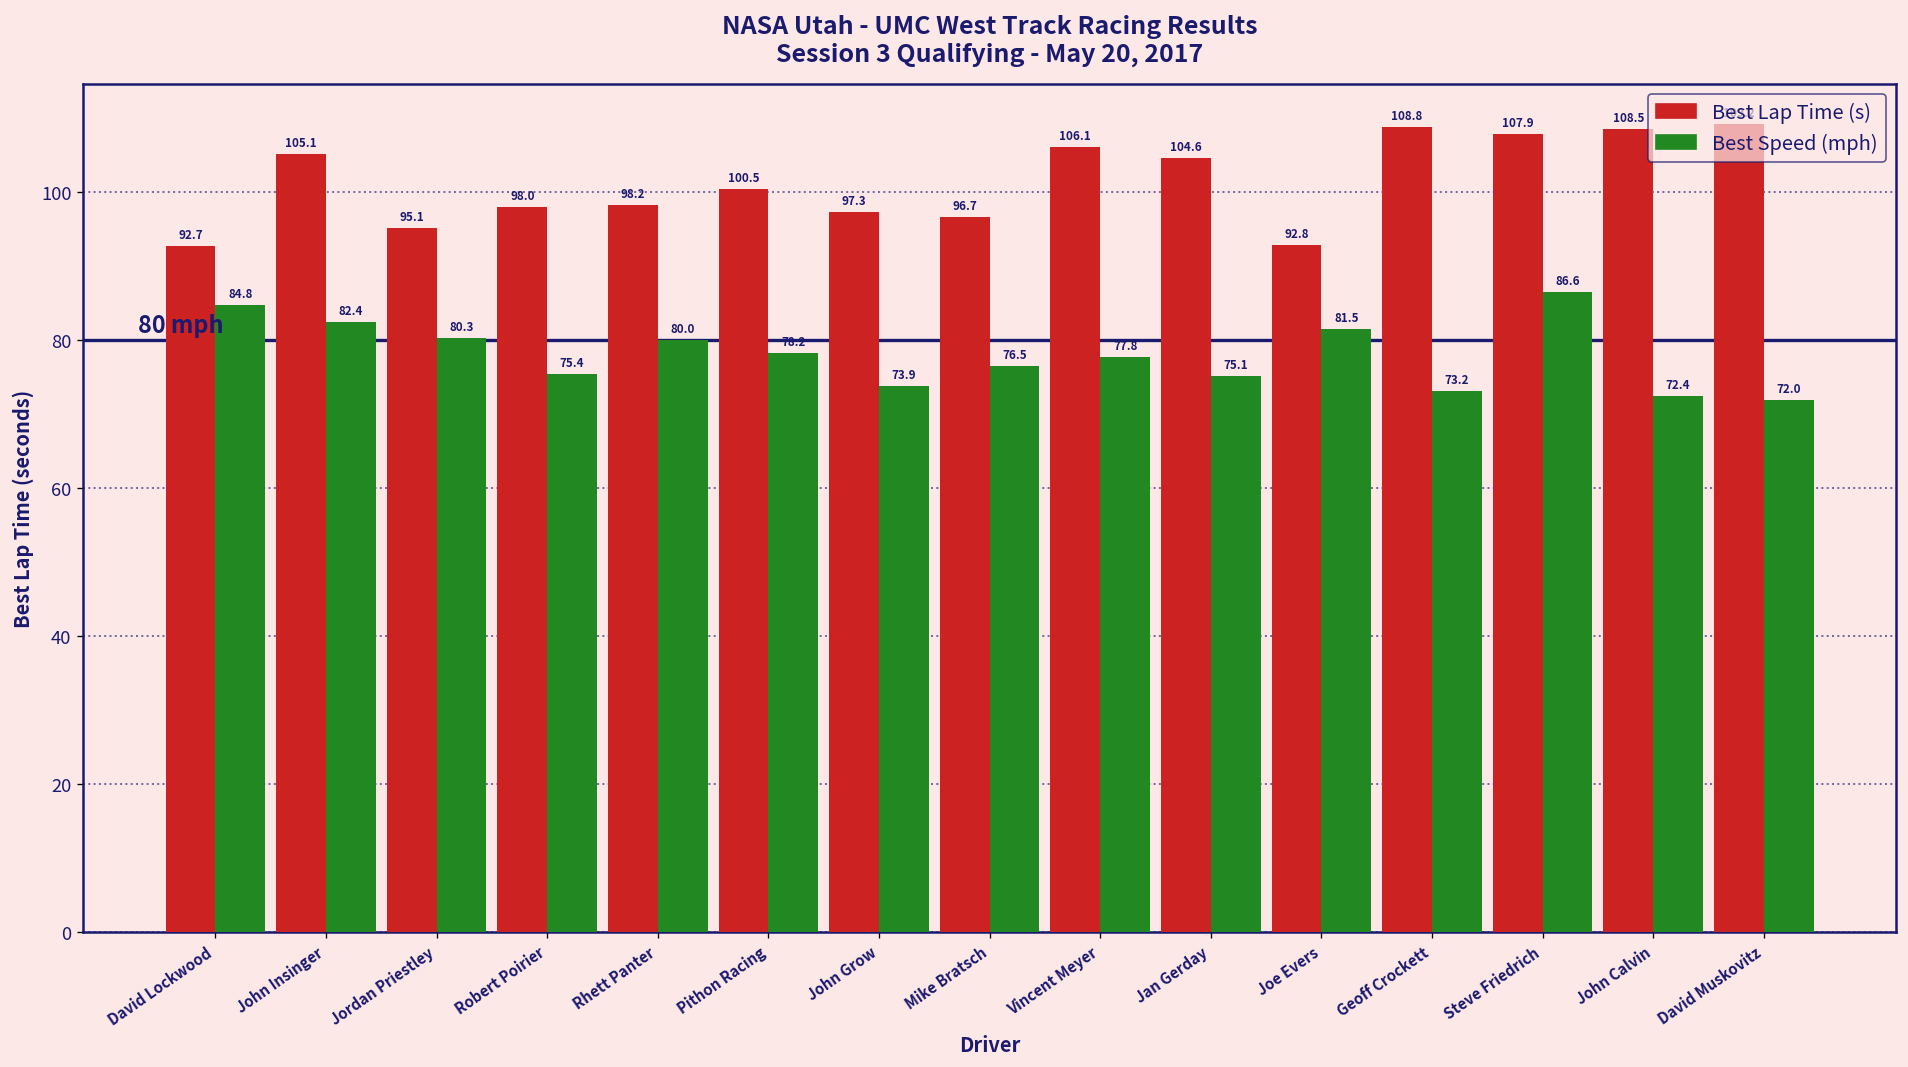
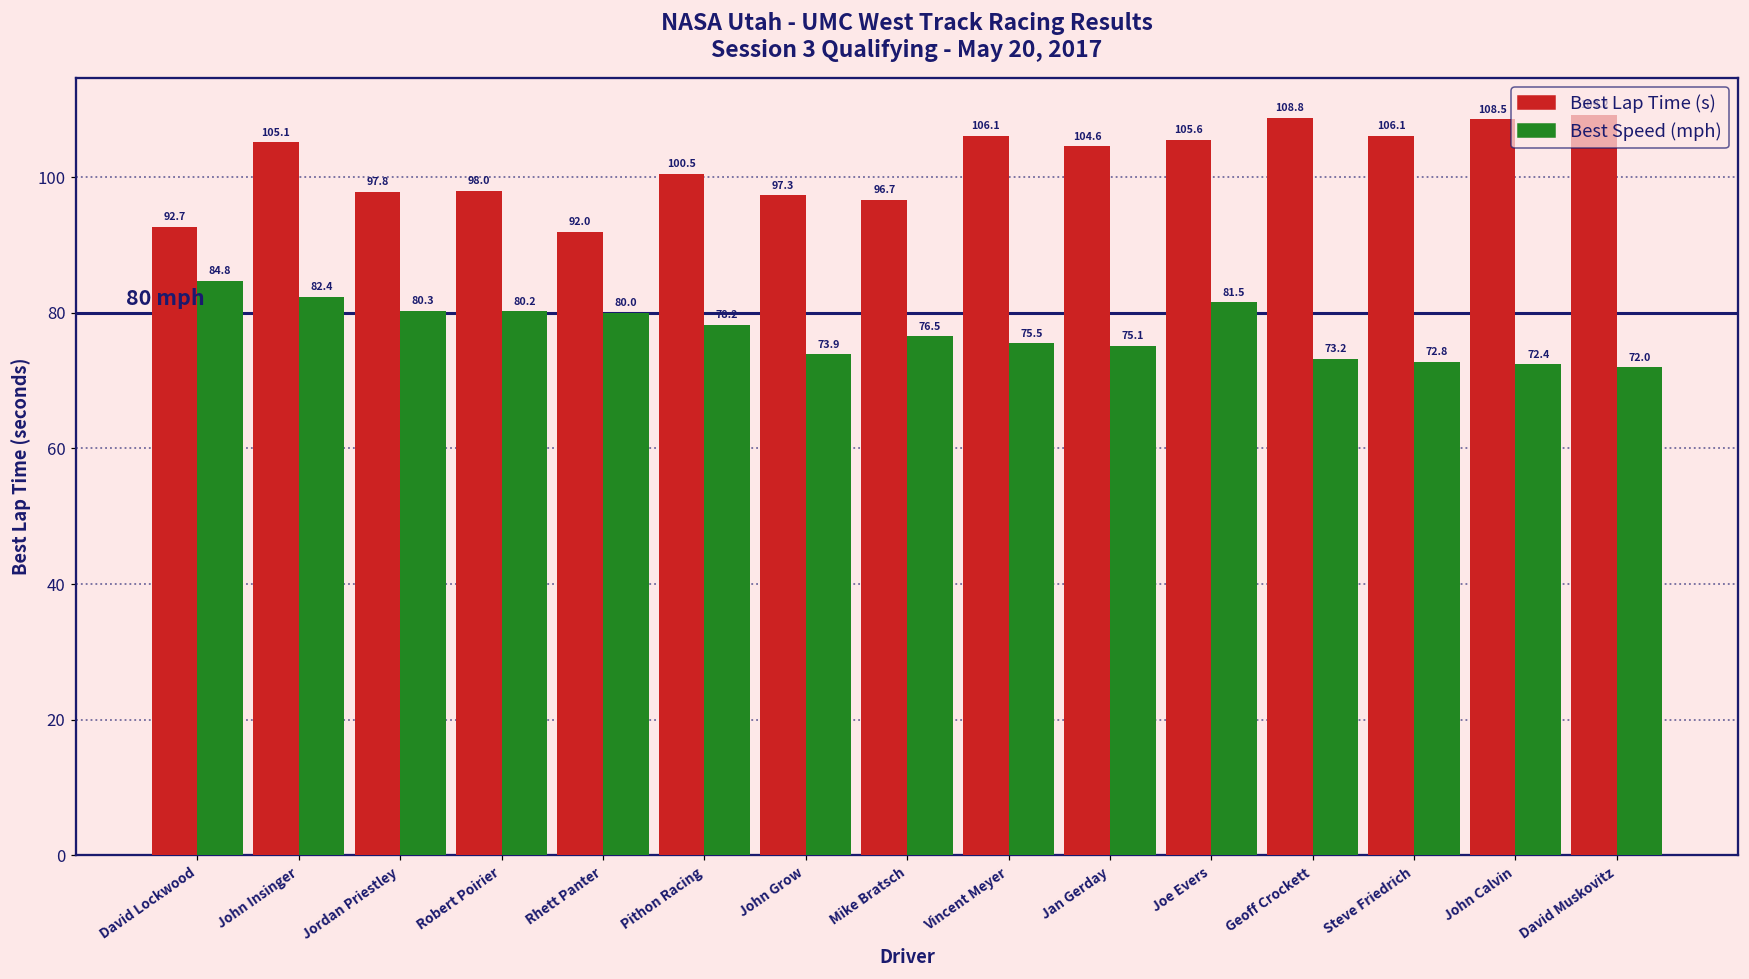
Best Lap Time (s), Jordan Priestley: 95.1 -> 97.8
Best Speed (mph), Robert Poirier: 75.4 -> 80.2
Best Lap Time (s), Rhett Panter: 98.2 -> 92.0
Best Speed (mph), Vincent Meyer: 77.8 -> 75.5
Best Lap Time (s), Joe Evers: 92.8 -> 105.6
Best Lap Time (s), Steve Friedrich: 107.9 -> 106.1
Best Speed (mph), Steve Friedrich: 86.6 -> 72.8
